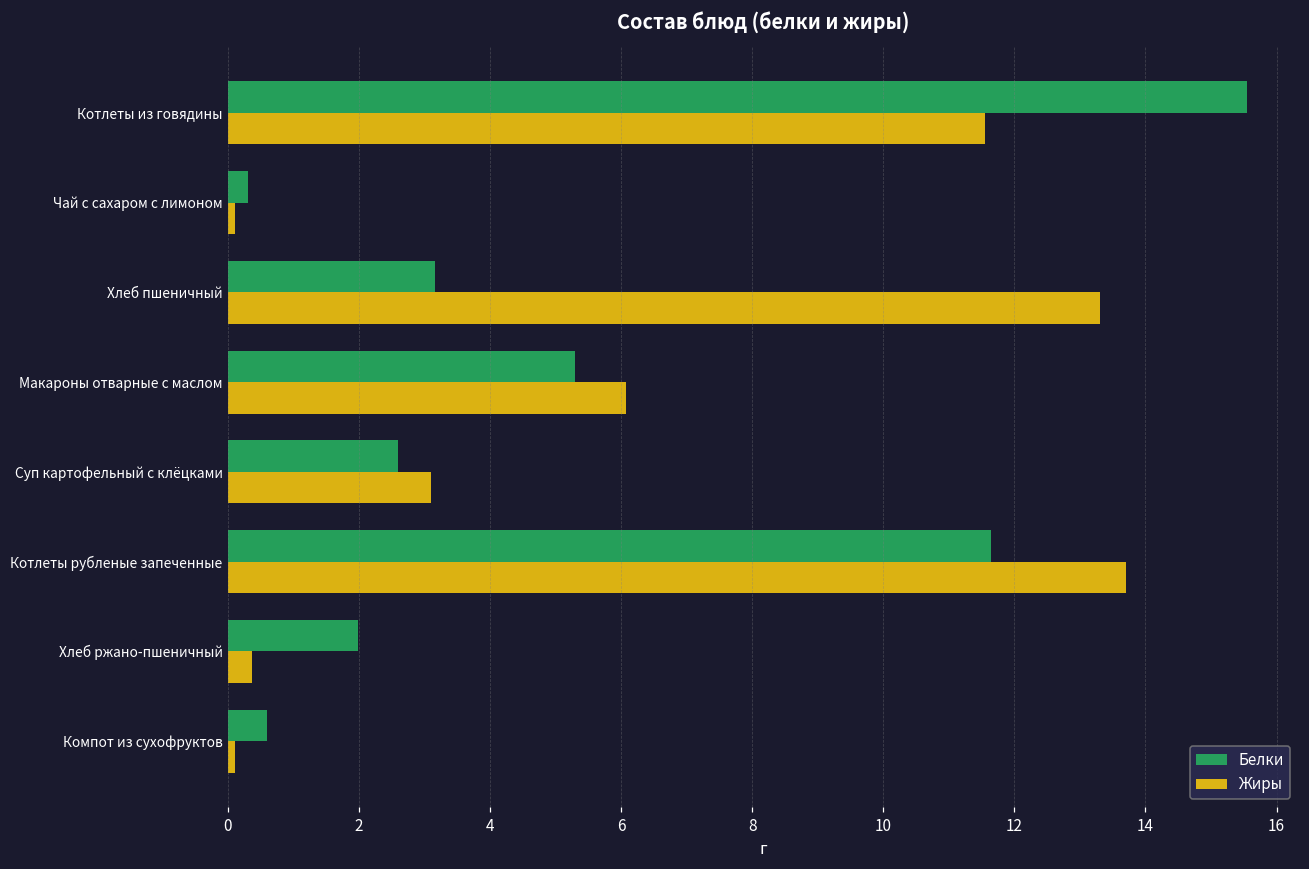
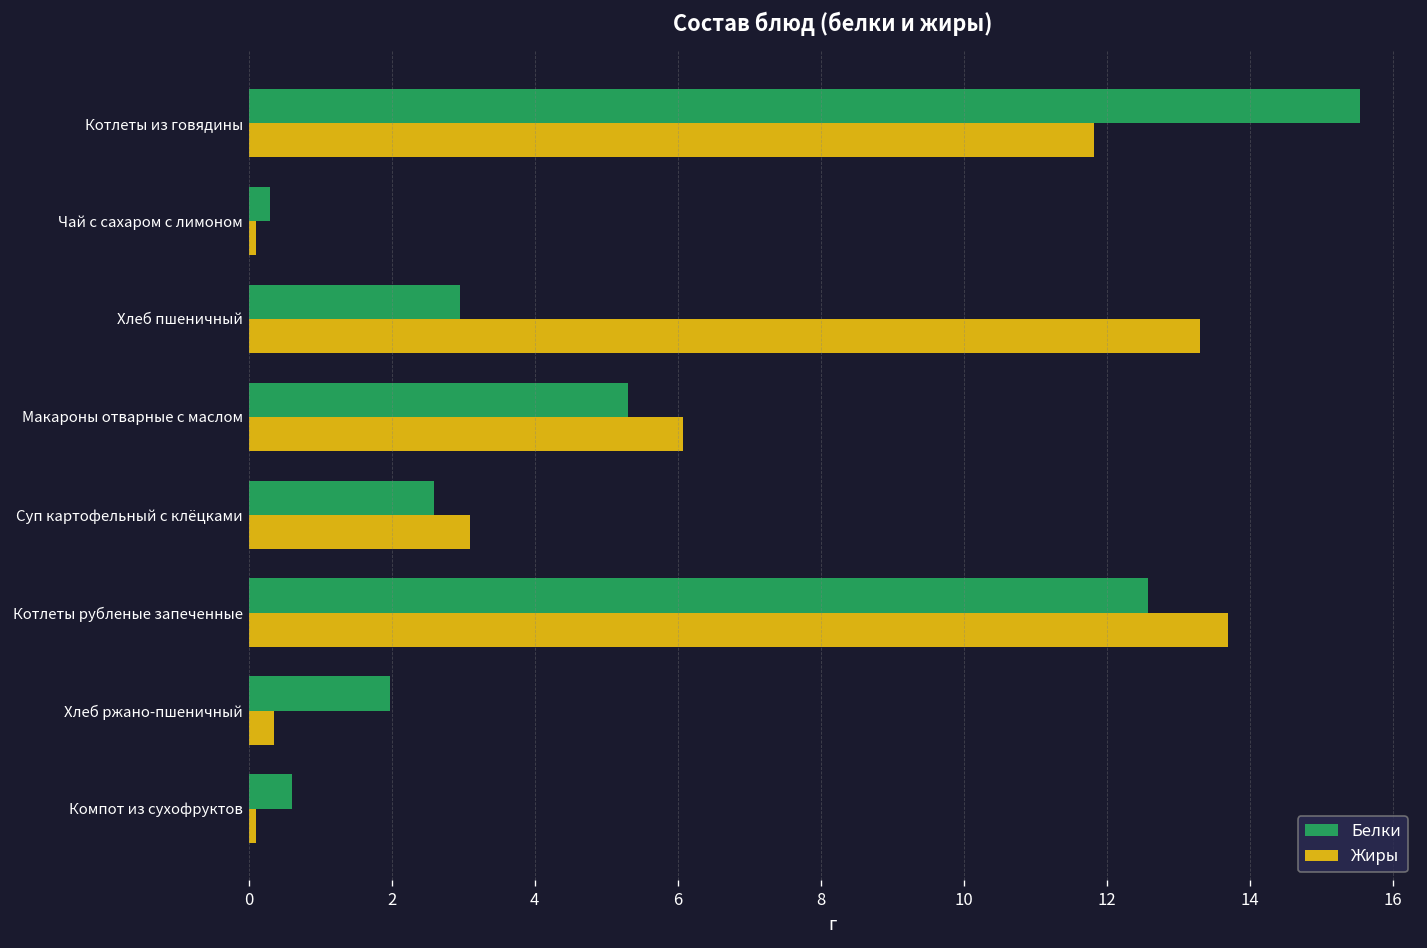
Жиры, Котлеты из говядины: 11.6 -> 11.8
Белки, Хлеб пшеничный: 3.2 -> 3.0
Белки, Котлеты рубленые запеченные: 11.6 -> 12.6
